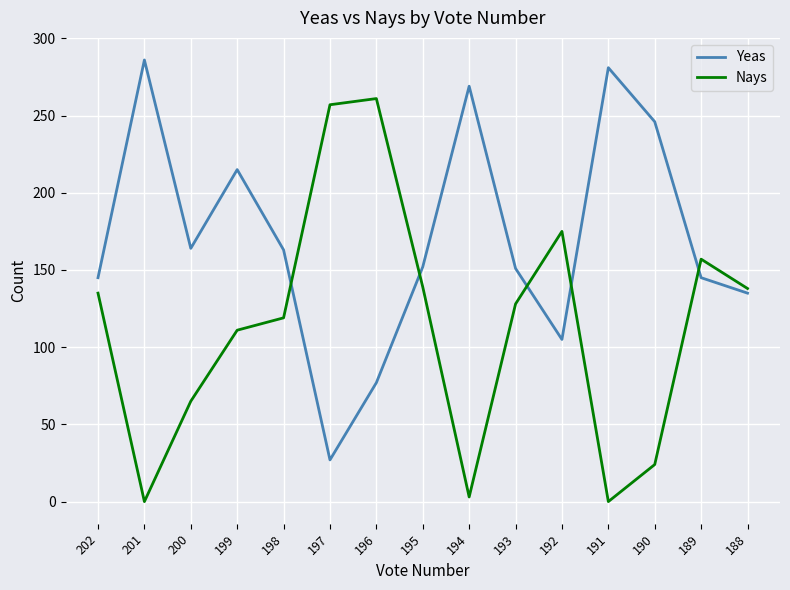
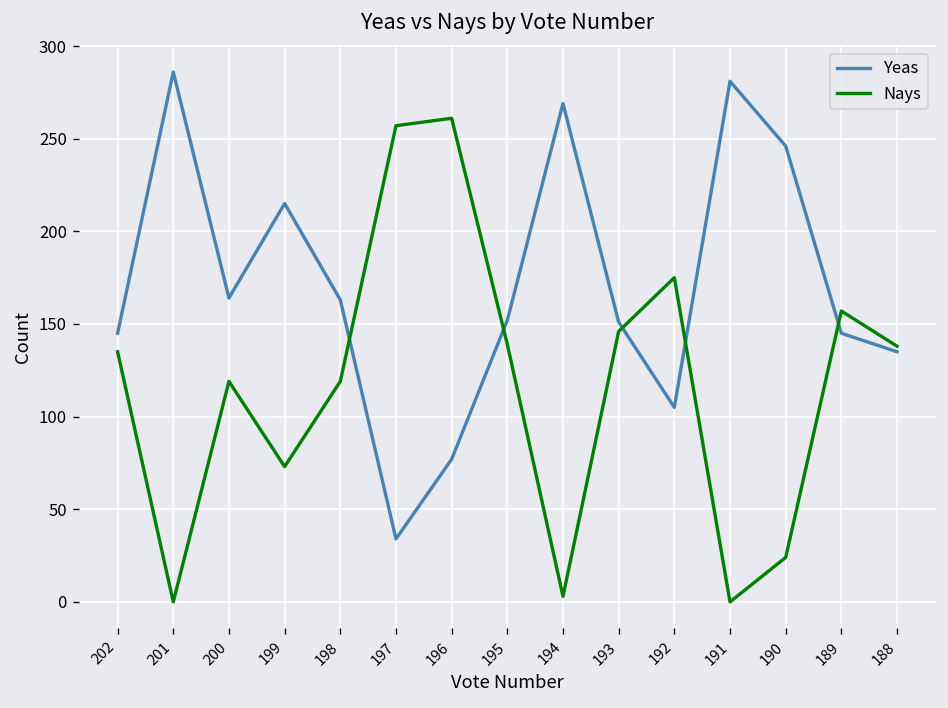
Nays, 200: 65 -> 119
Nays, 199: 111 -> 73
Yeas, 197: 27 -> 34
Nays, 193: 128 -> 146
